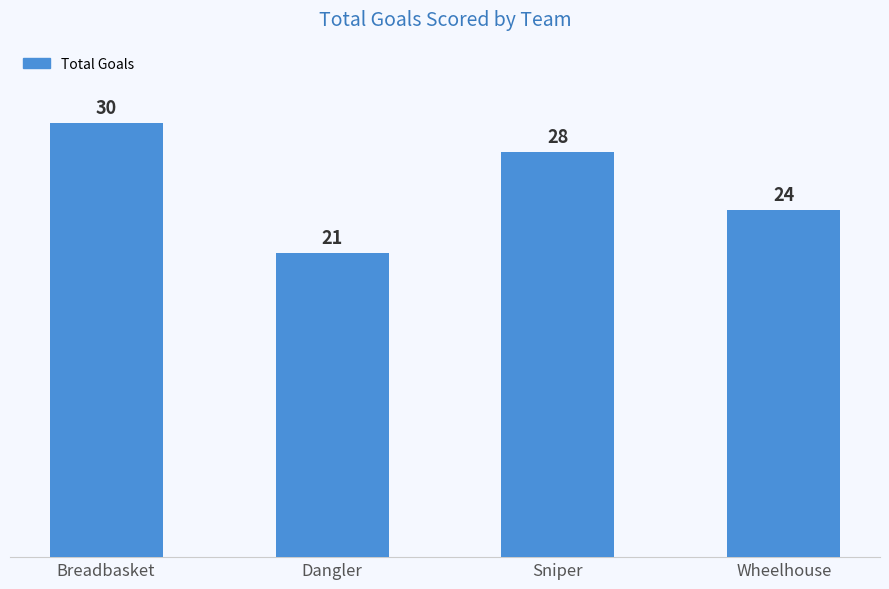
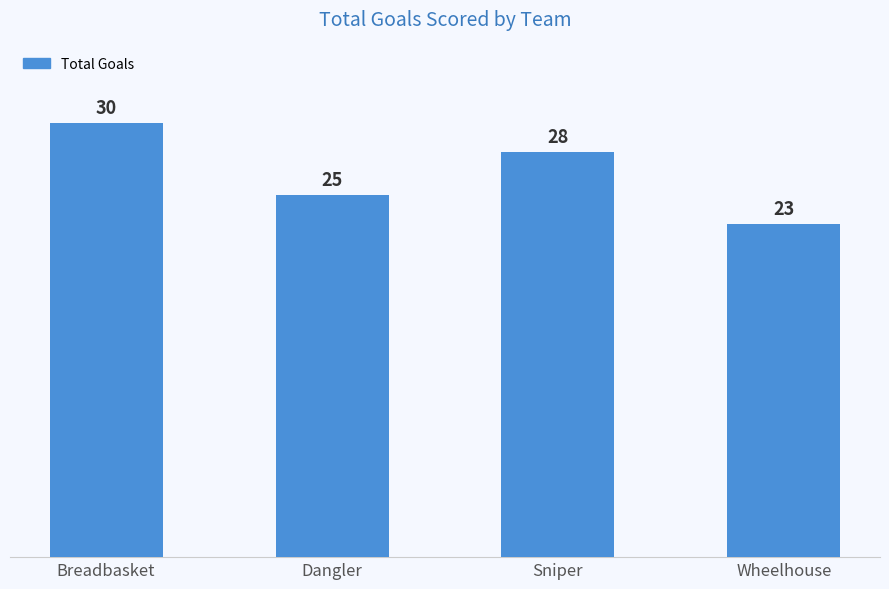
Dangler: 21 -> 25
Wheelhouse: 24 -> 23
